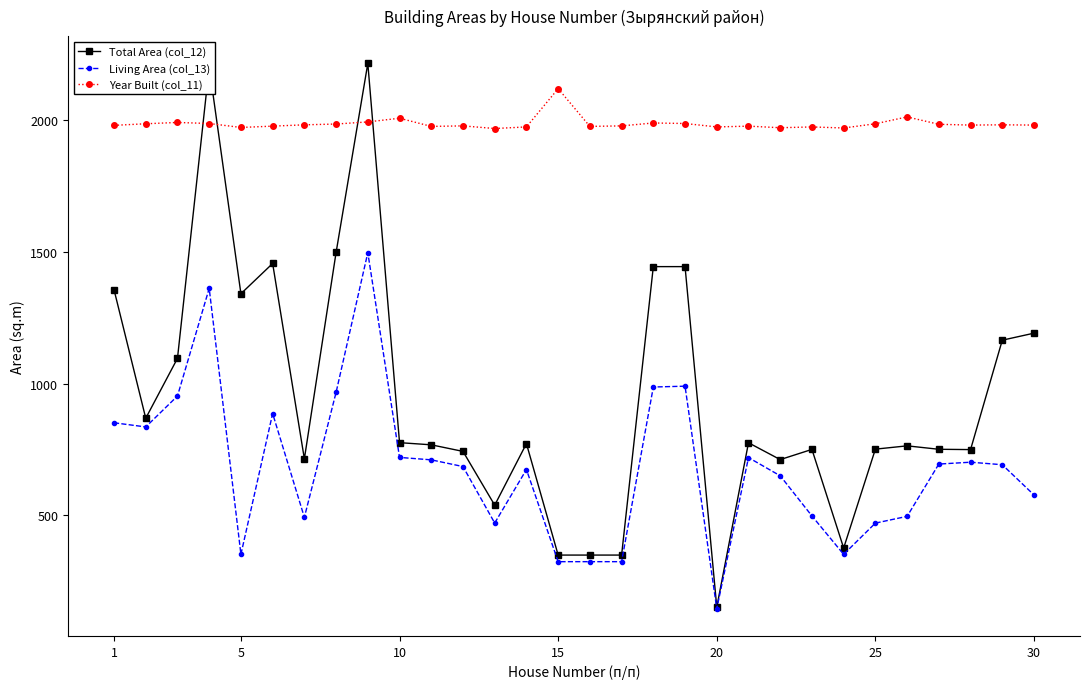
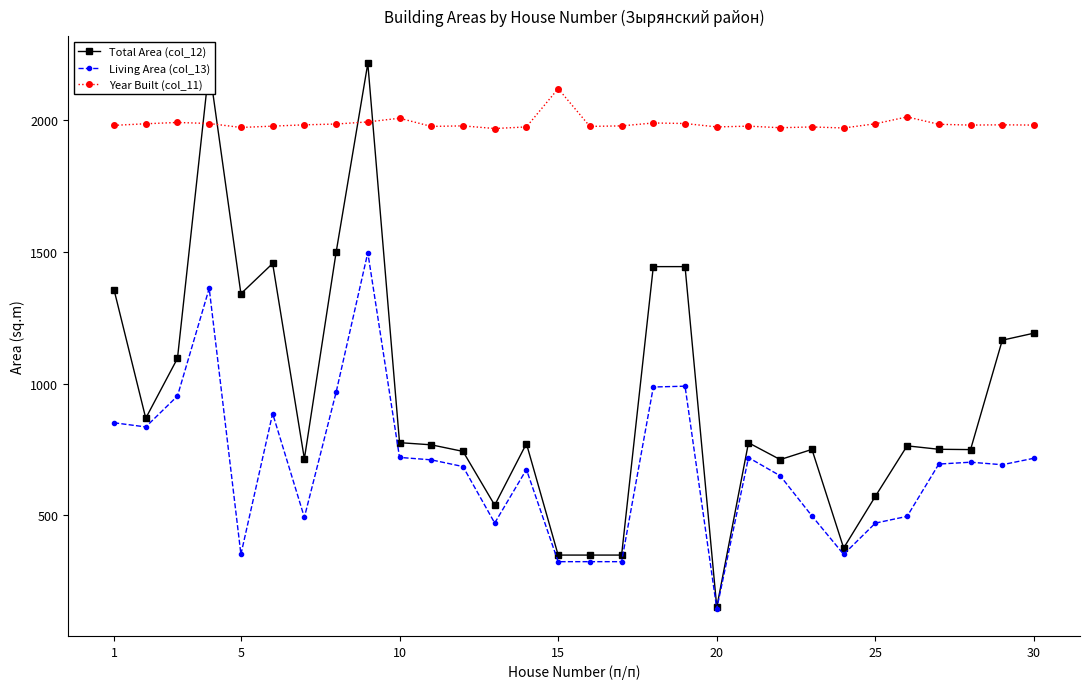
Total Area (col_12), 25: 750 -> 570
Living Area (col_13), 30: 580 -> 720
